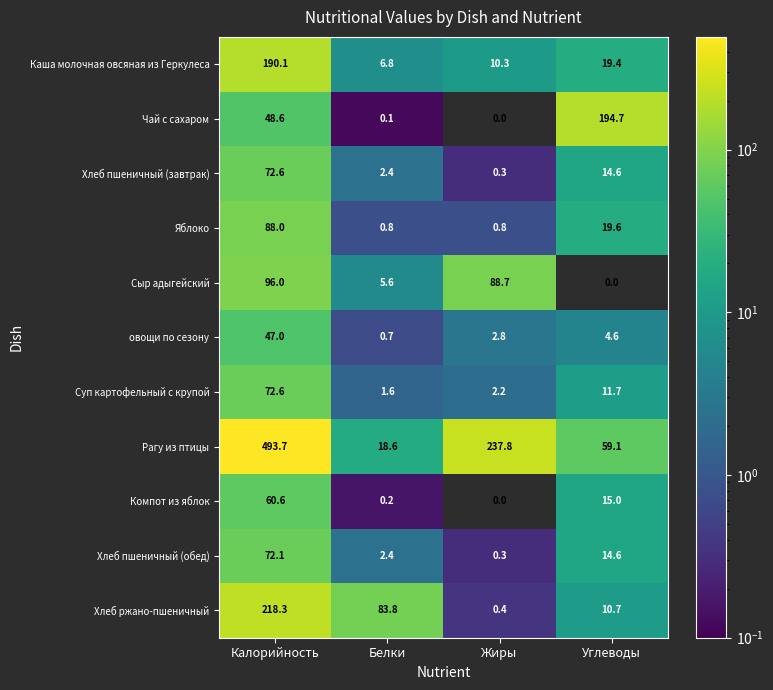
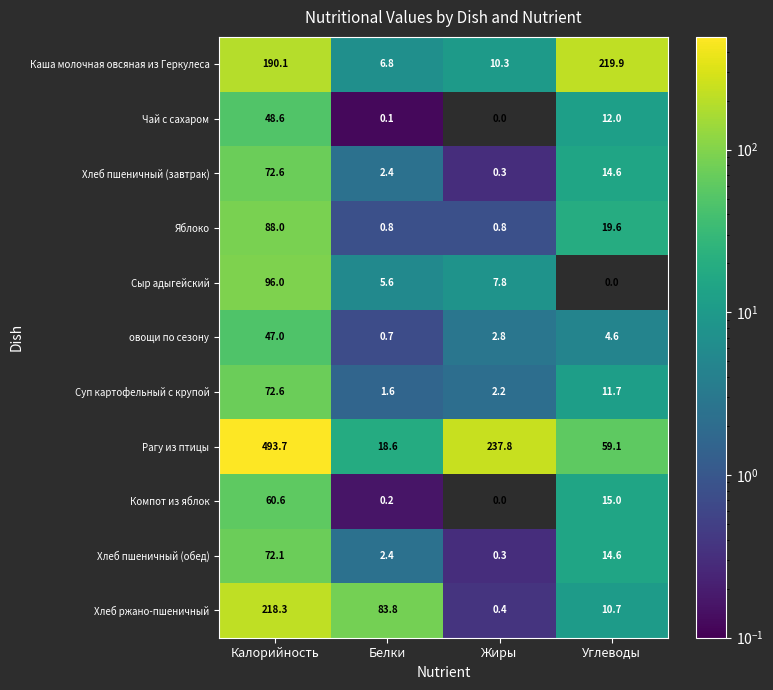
Каша молочная овсяная из Геркулеса, Углеводы: 19.4 -> 219.9
Чай с сахаром, Углеводы: 194.7 -> 12.0
Сыр адыгейский, Жиры: 88.7 -> 7.8
